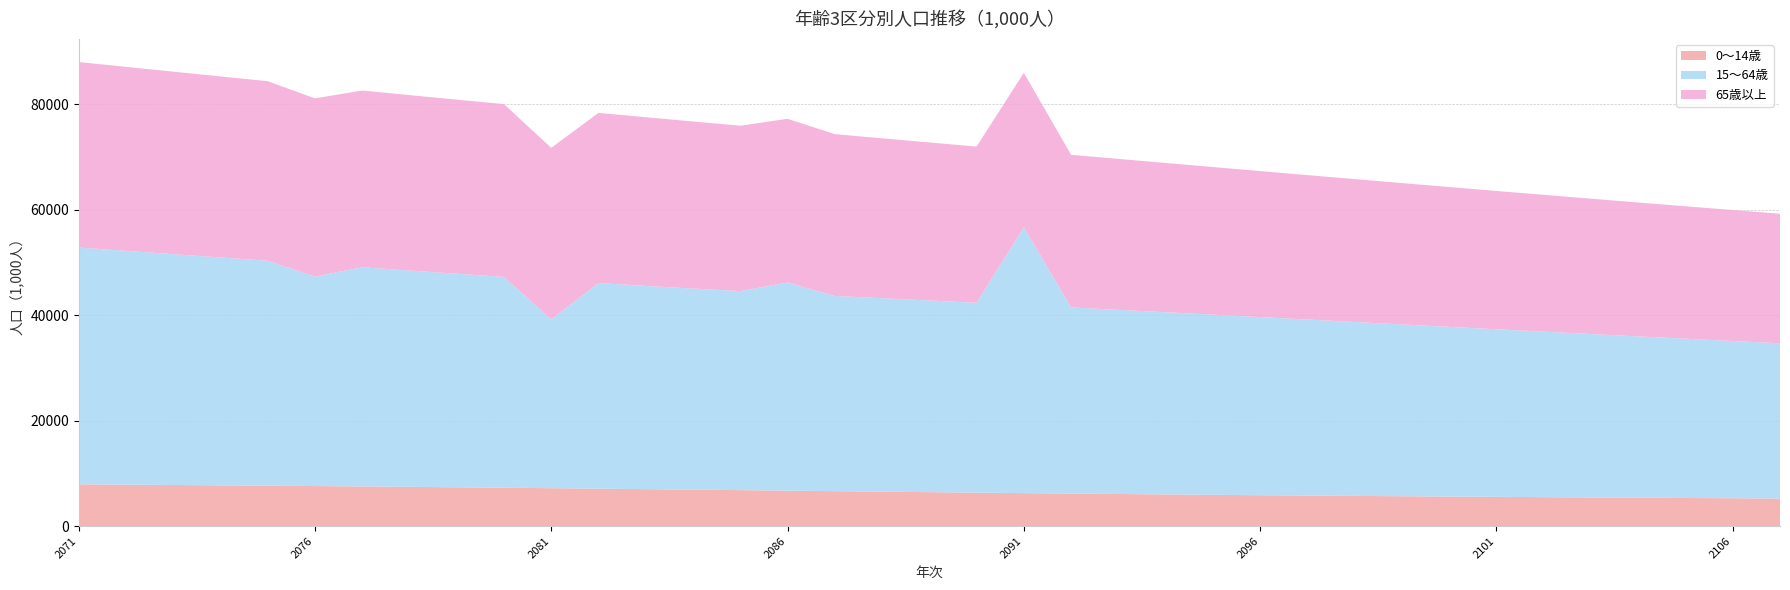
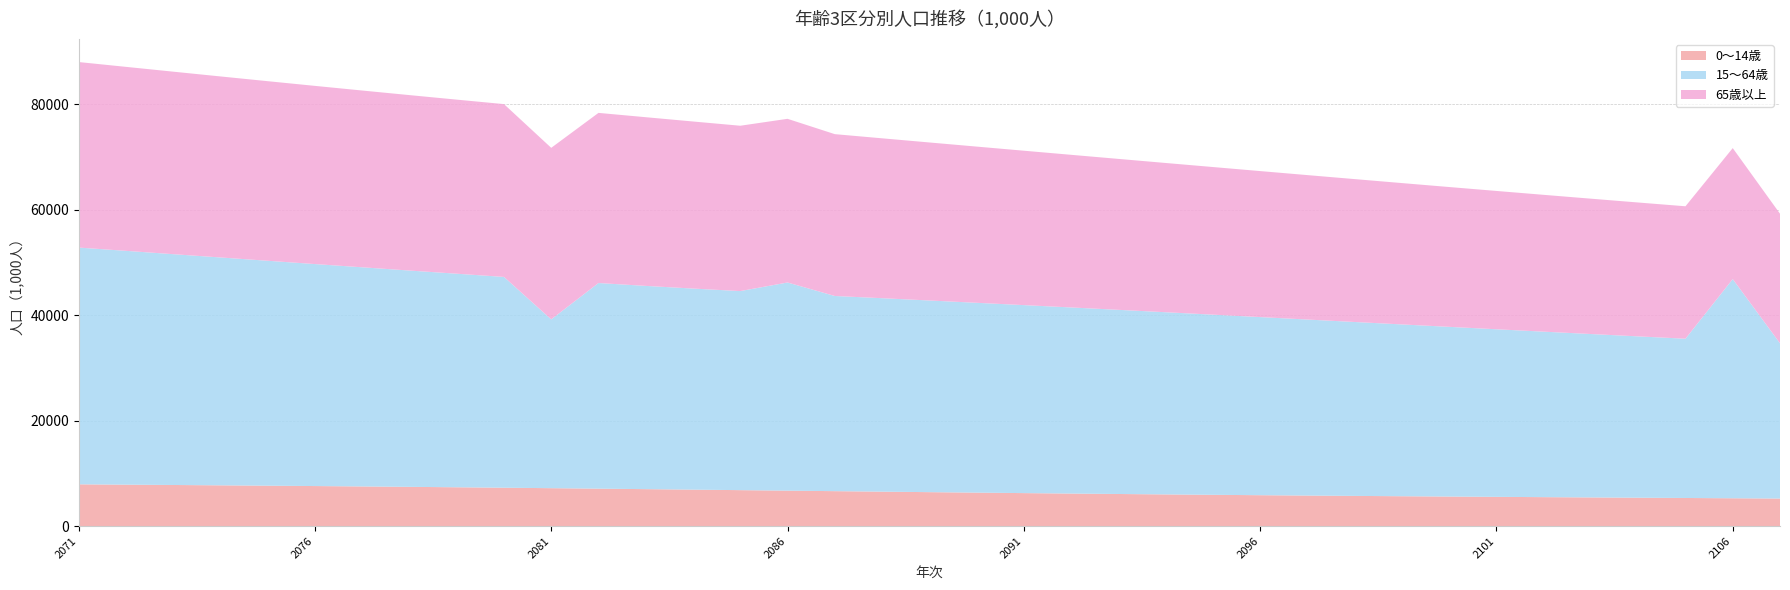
15～64歳, 2076: 40000 -> 42000
15～64歳, 2091: 50000 -> 36000
15～64歳, 2106: 30000 -> 42000
